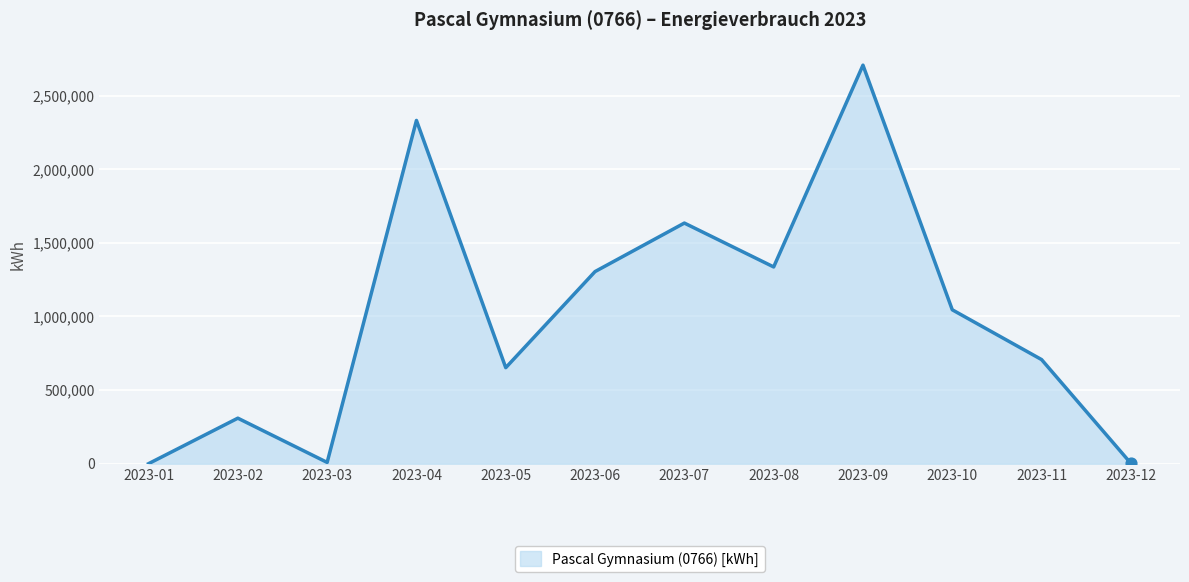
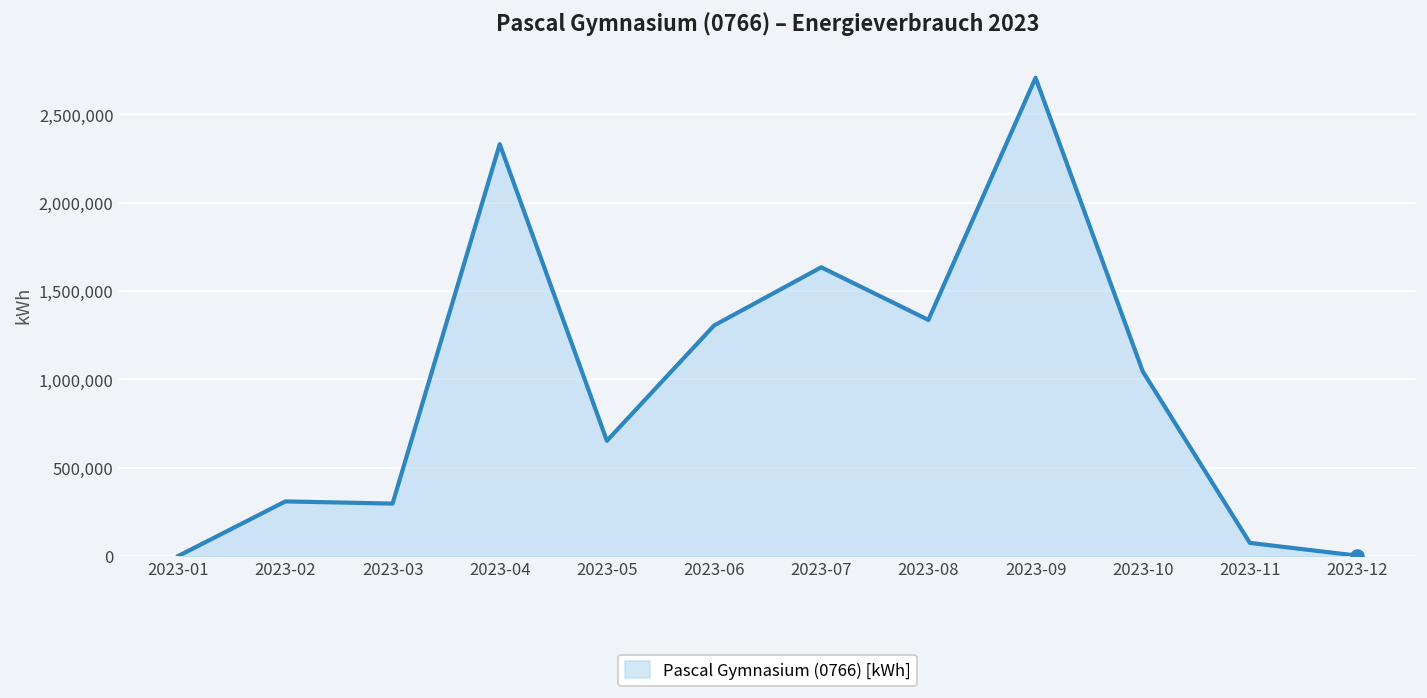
Pascal Gymnasium (0766) [kWh], 2023-03: 10,000 -> 300,000
Pascal Gymnasium (0766) [kWh], 2023-11: 710,000 -> 70,000
